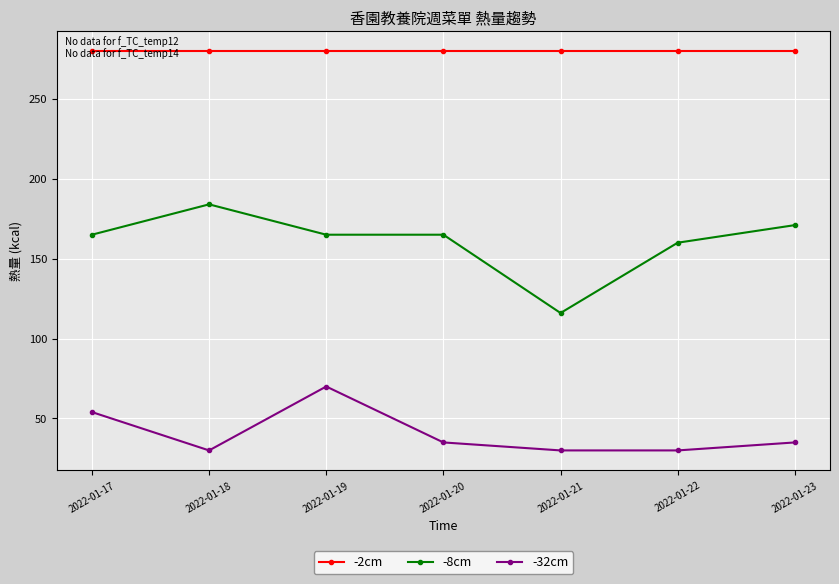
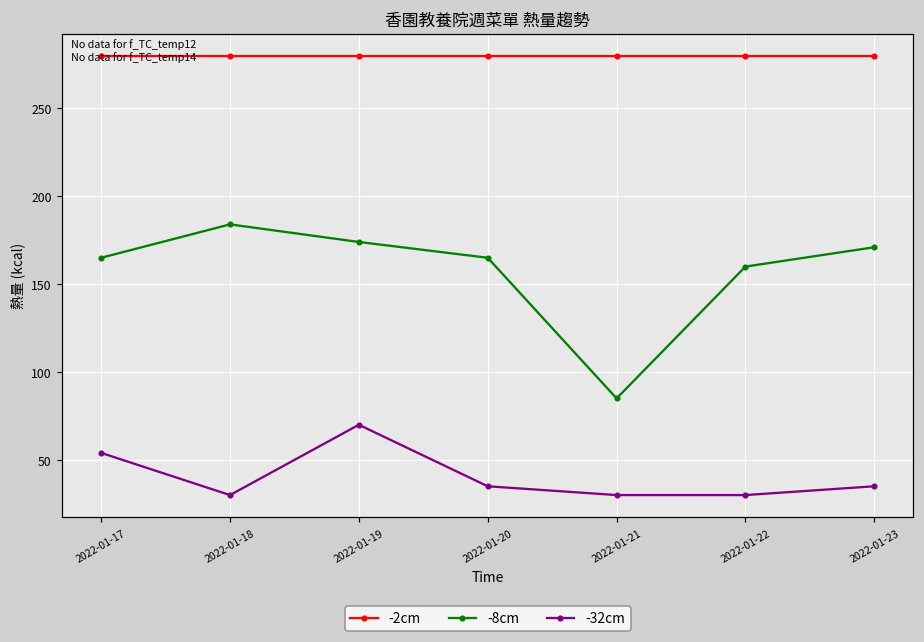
-8cm, 2022-01-19: 165 -> 174
-8cm, 2022-01-21: 116 -> 85
